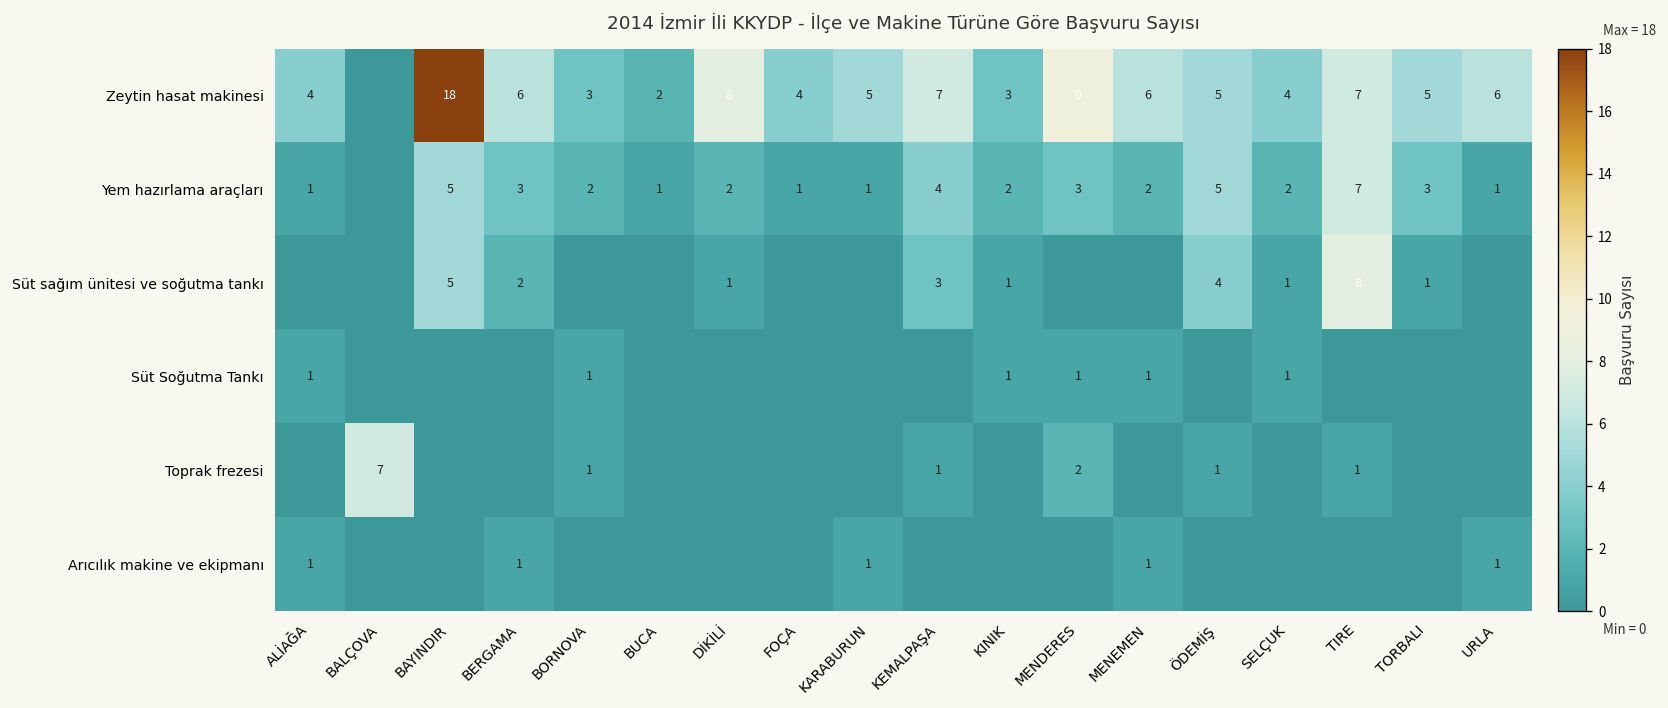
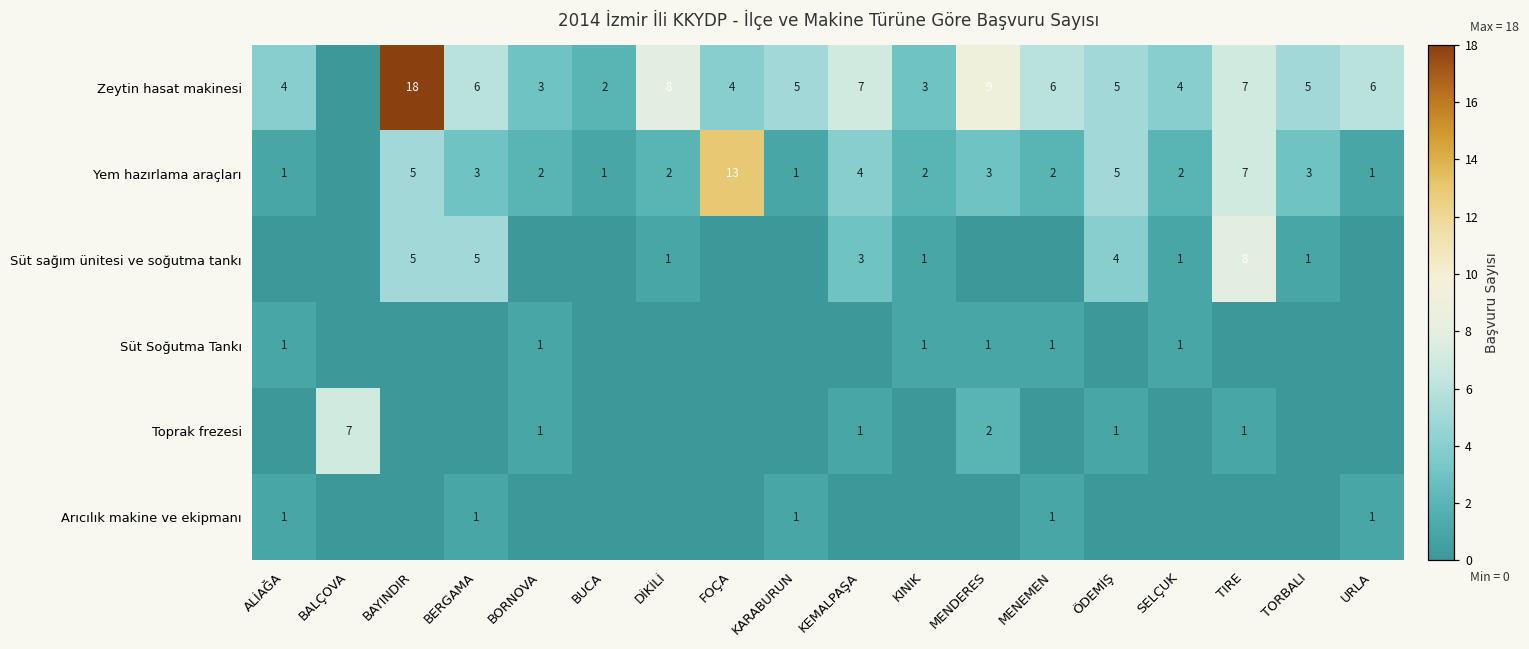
Yem hazırlama araçları, FOÇA: 1 -> 13
Süt sağım ünitesi ve soğutma tankı, BERGAMA: 2 -> 5
